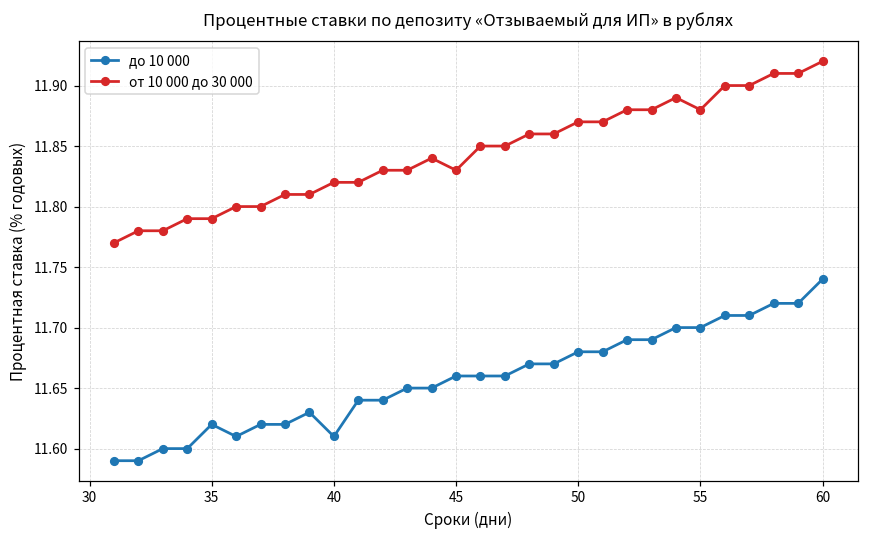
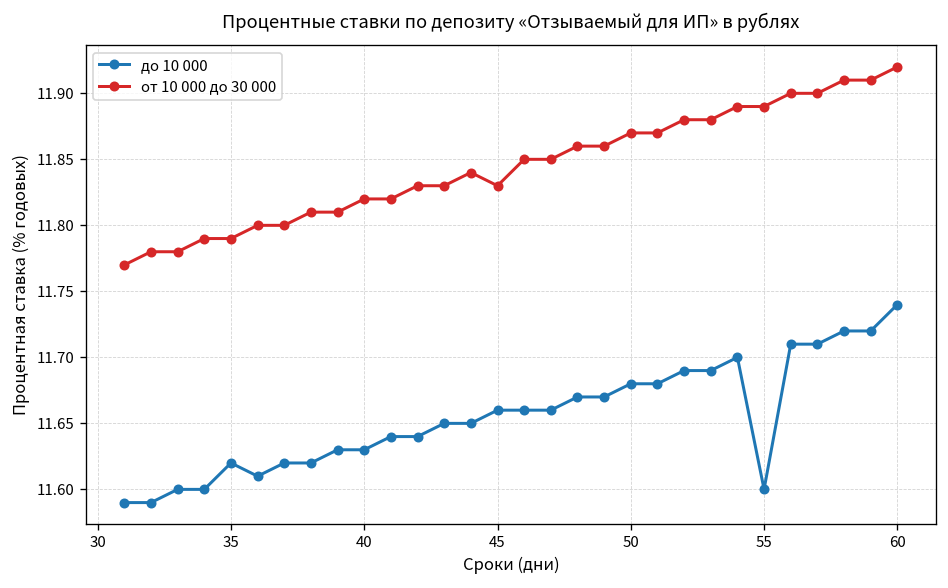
до 10 000, 40: 11.61 -> 11.63
до 10 000, 55: 11.7 -> 11.6
от 10 000 до 30 000, 55: 11.88 -> 11.89
